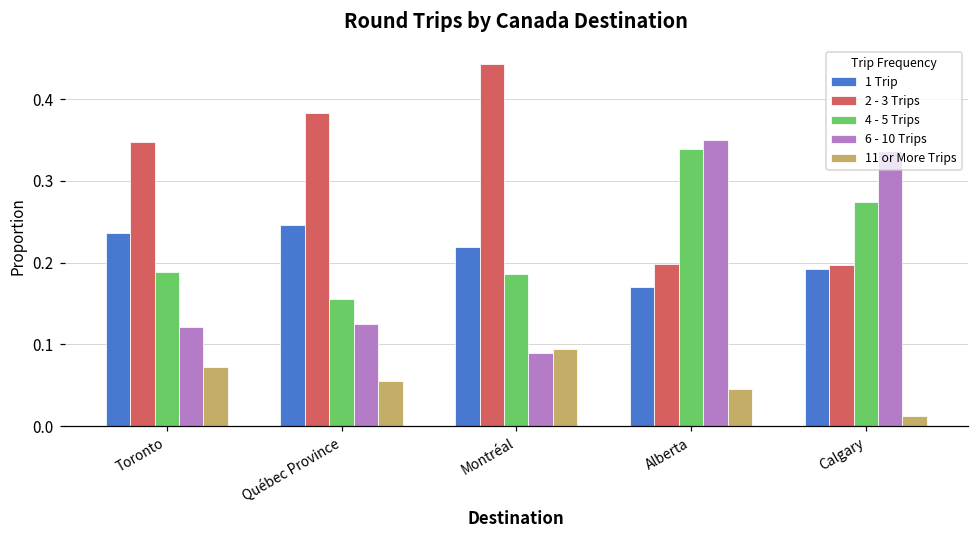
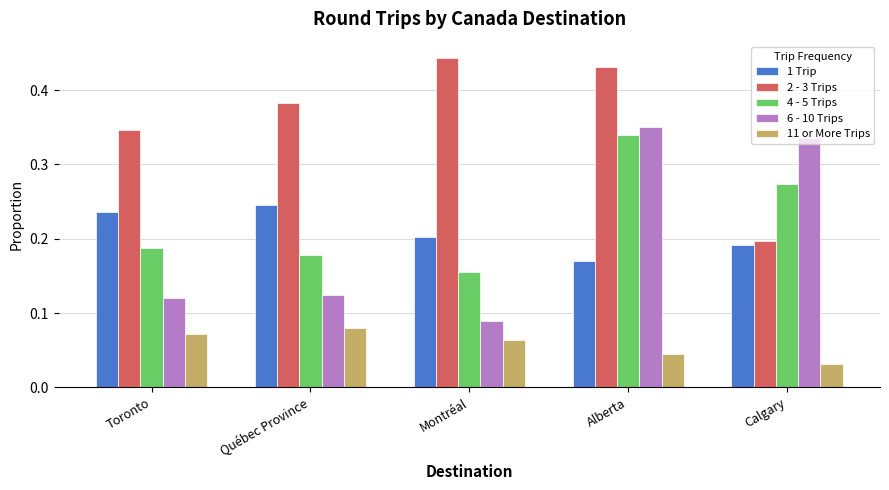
4 - 5 Trips, Québec Province: 0.16 -> 0.18
11 or More Trips, Québec Province: 0.06 -> 0.08
1 Trip, Montréal: 0.22 -> 0.20
4 - 5 Trips, Montréal: 0.19 -> 0.16
11 or More Trips, Montréal: 0.10 -> 0.06
2 - 3 Trips, Alberta: 0.20 -> 0.43
11 or More Trips, Calgary: 0.01 -> 0.03
